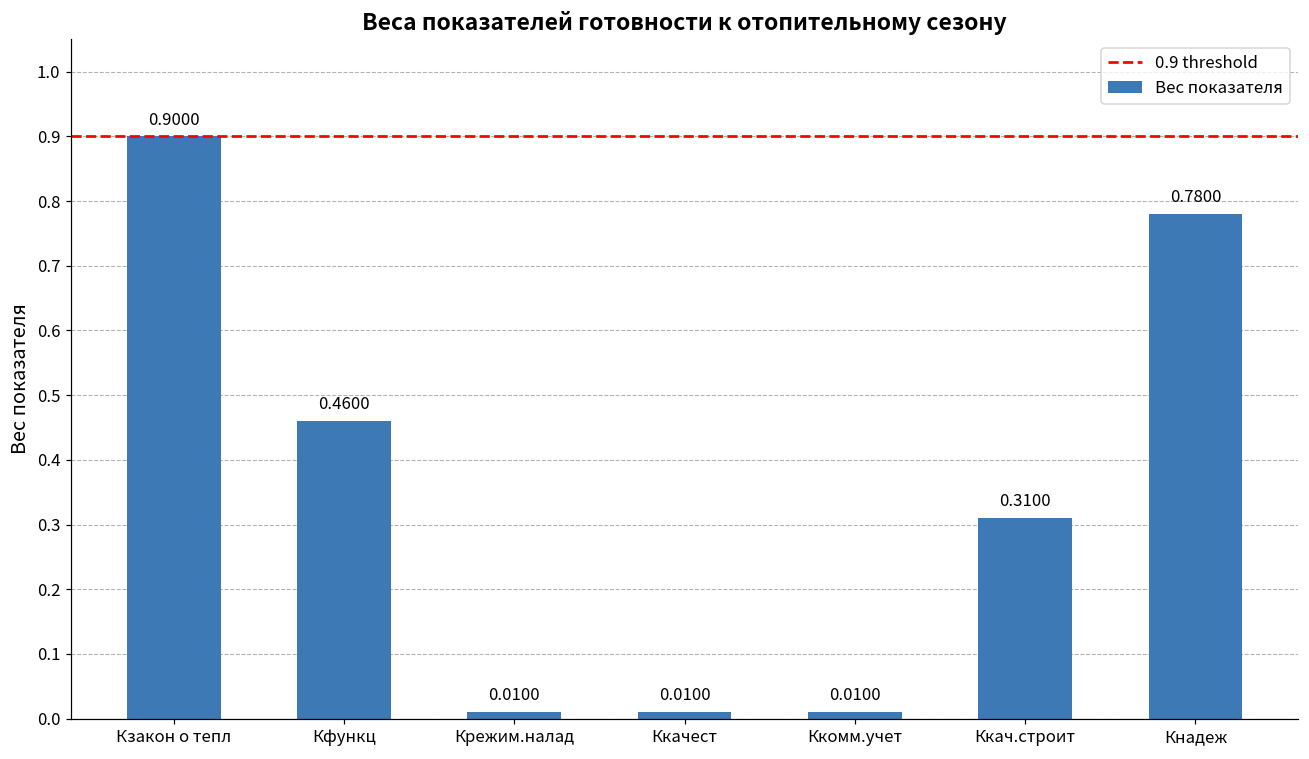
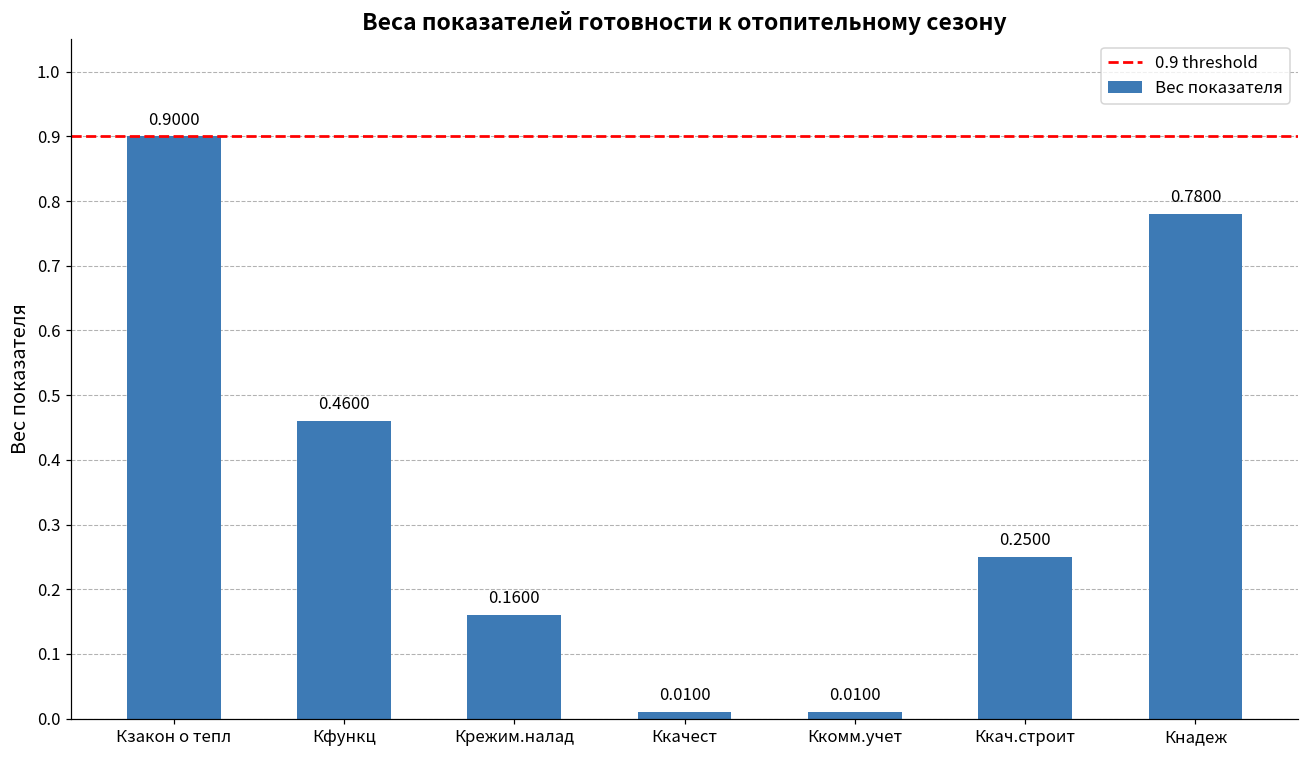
Крежим.налад: 0.0100 -> 0.1600
Ккач.строит: 0.3100 -> 0.2500
